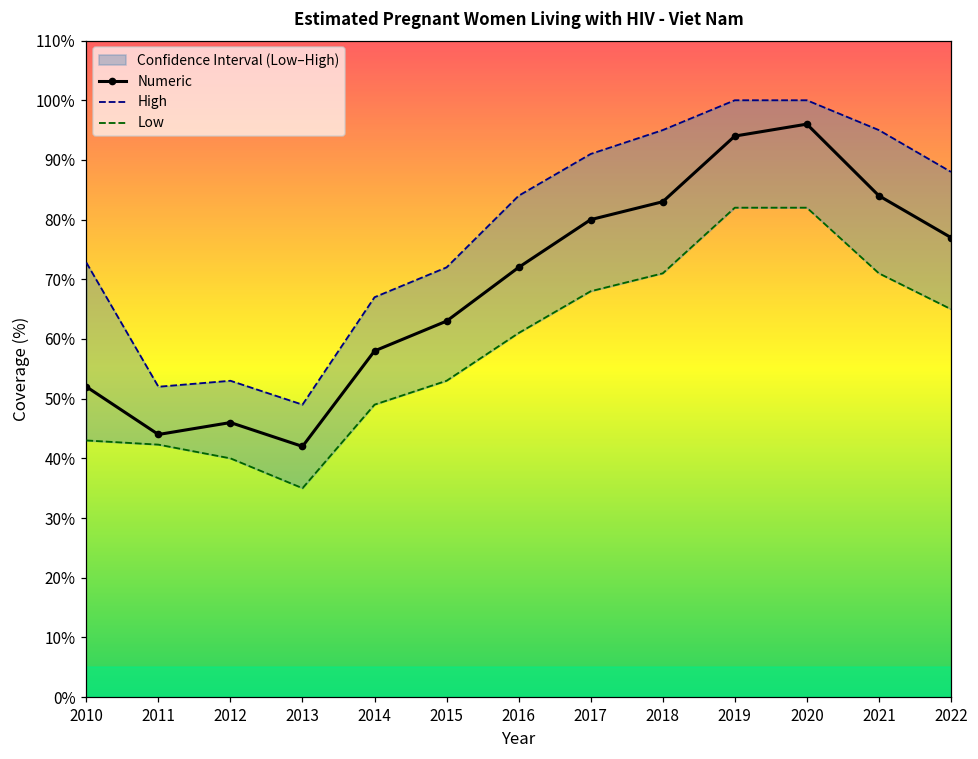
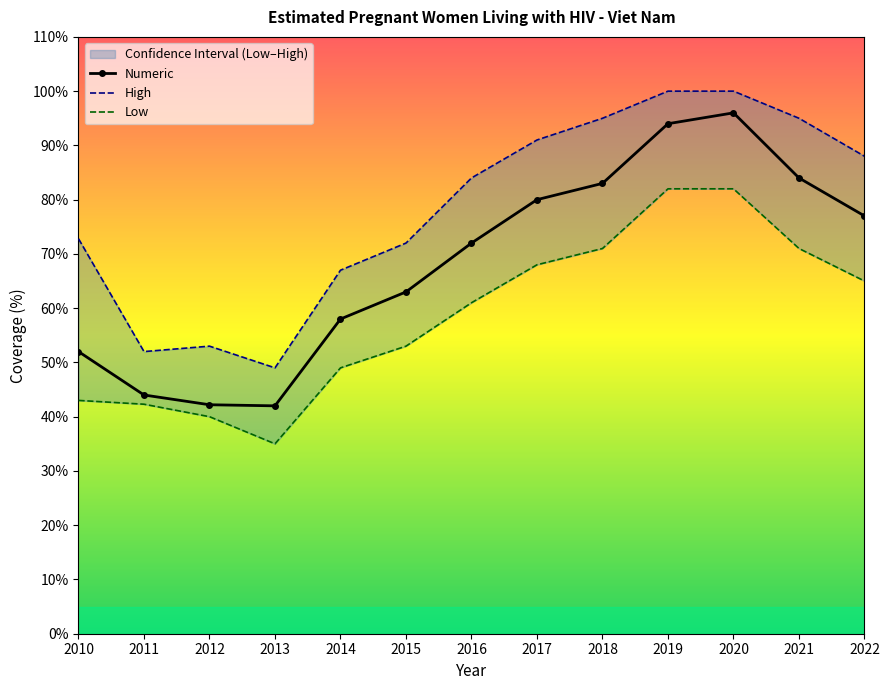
Numeric, 2012: 46% -> 42%
